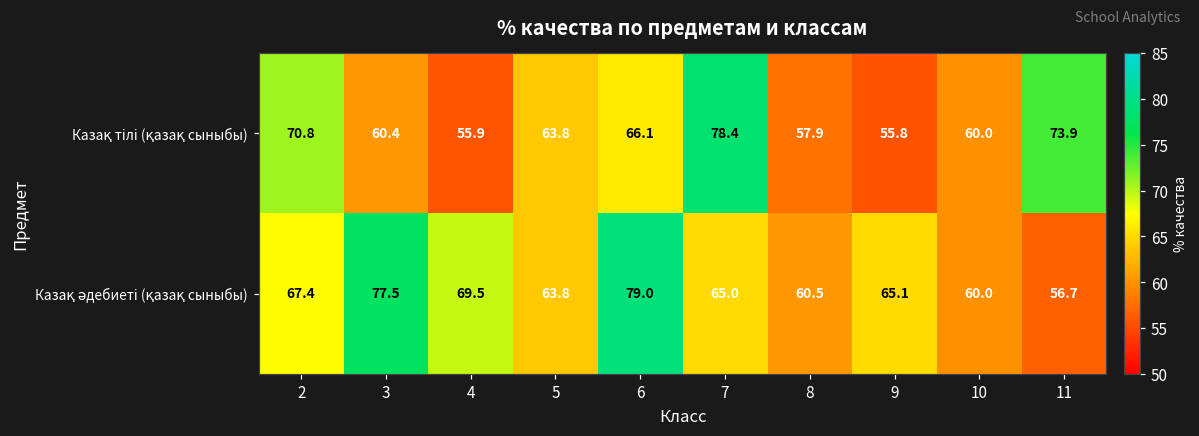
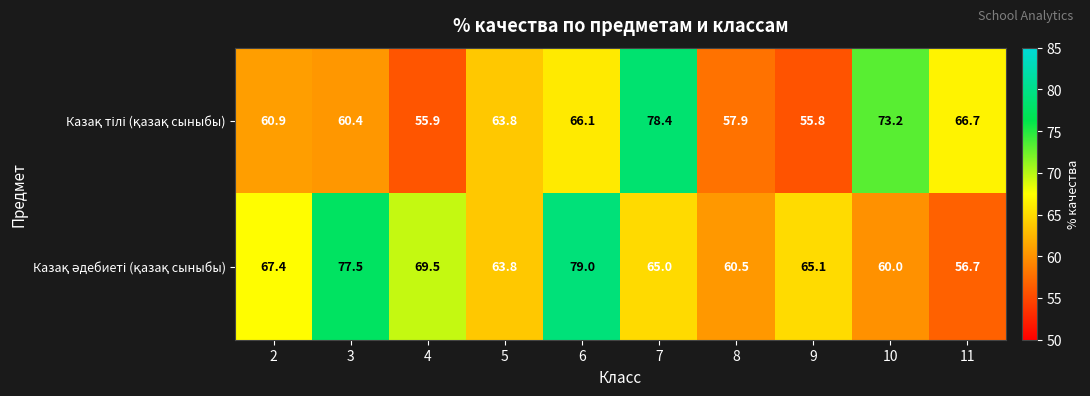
Казақ тілі (қазақ сыныбы), 2: 70.8 -> 60.9
Казақ тілі (қазақ сыныбы), 10: 60.0 -> 73.2
Казақ тілі (қазақ сыныбы), 11: 73.9 -> 66.7
